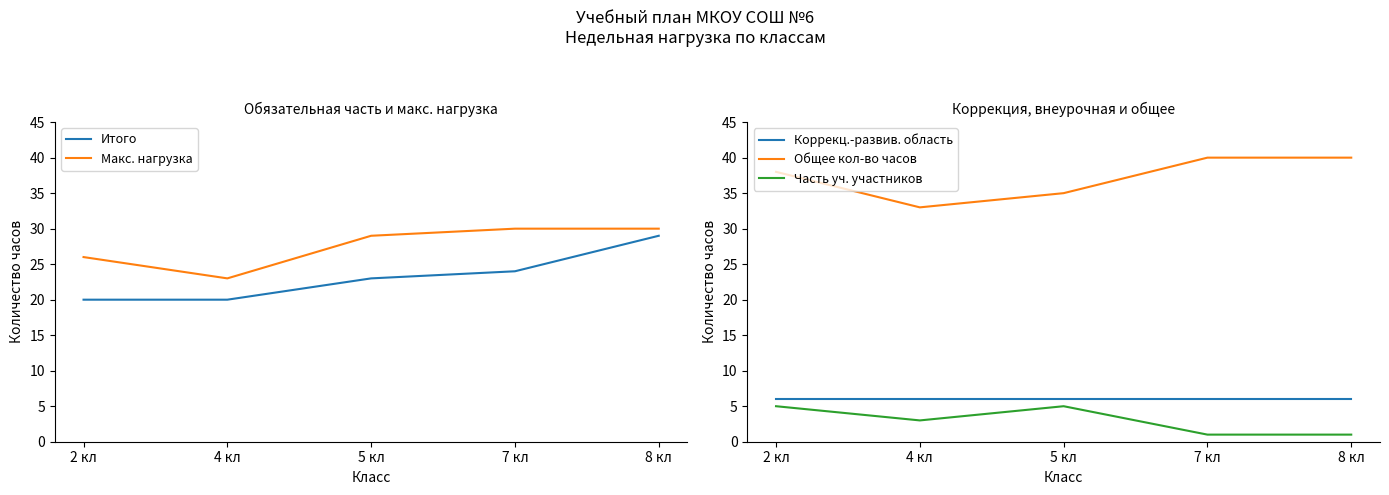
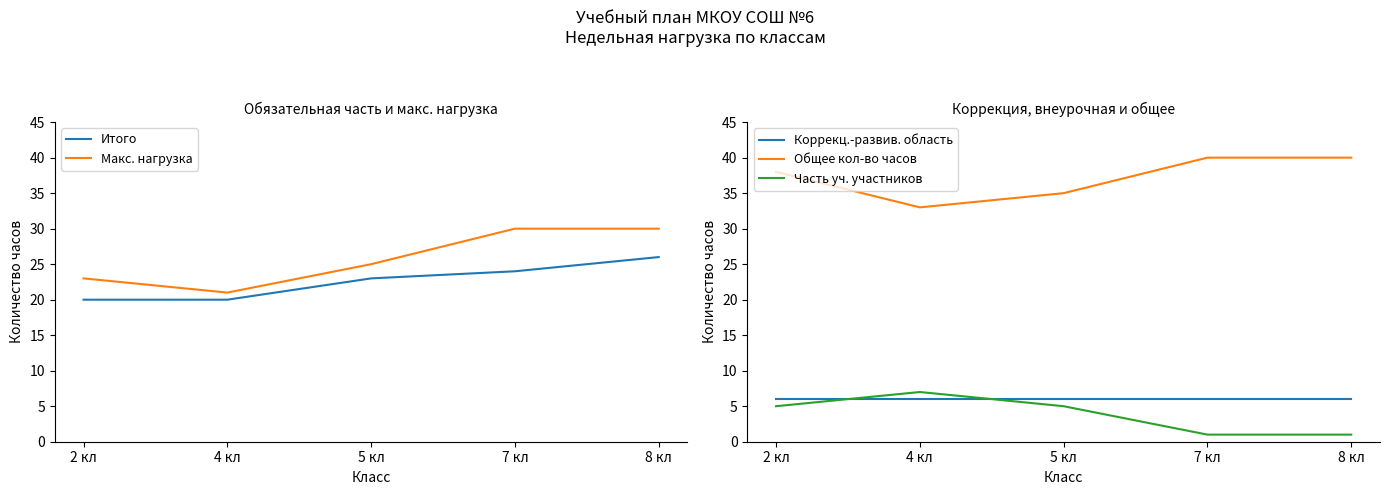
Обязательная часть и макс. нагрузка, Макс. нагрузка, 2 кл: 26 -> 23
Обязательная часть и макс. нагрузка, Макс. нагрузка, 4 кл: 23 -> 21
Обязательная часть и макс. нагрузка, Макс. нагрузка, 5 кл: 29 -> 25
Обязательная часть и макс. нагрузка, Итого, 8 кл: 29 -> 26
Коррекция, внеурочная и общее, Часть уч. участников, 4 кл: 3 -> 7
